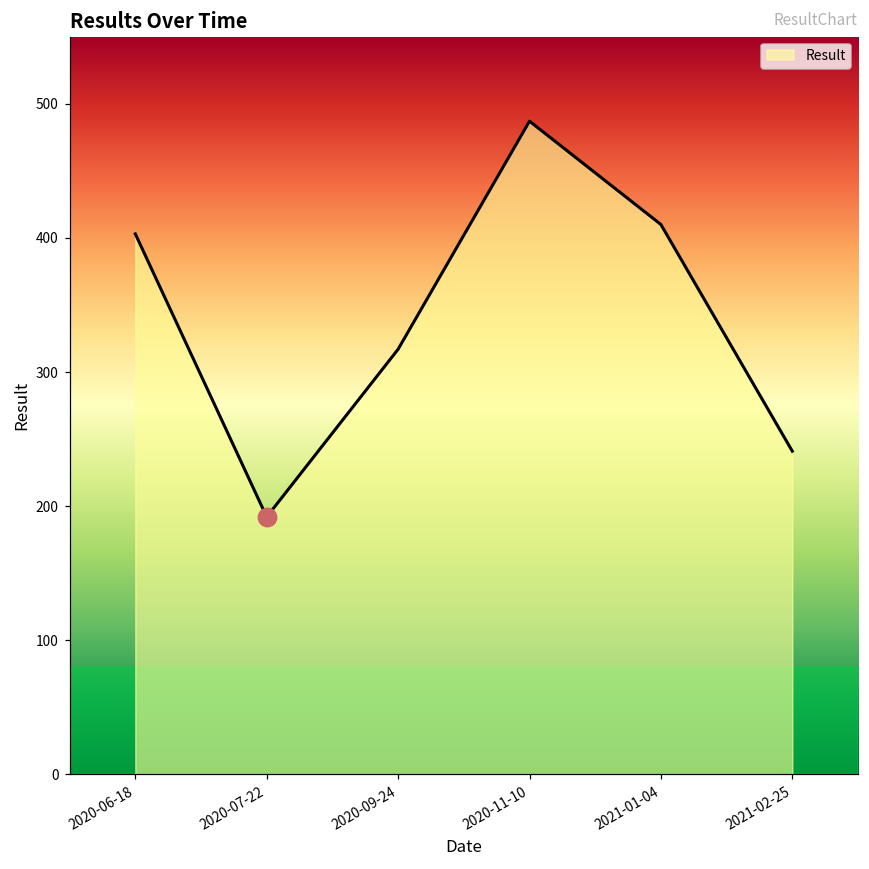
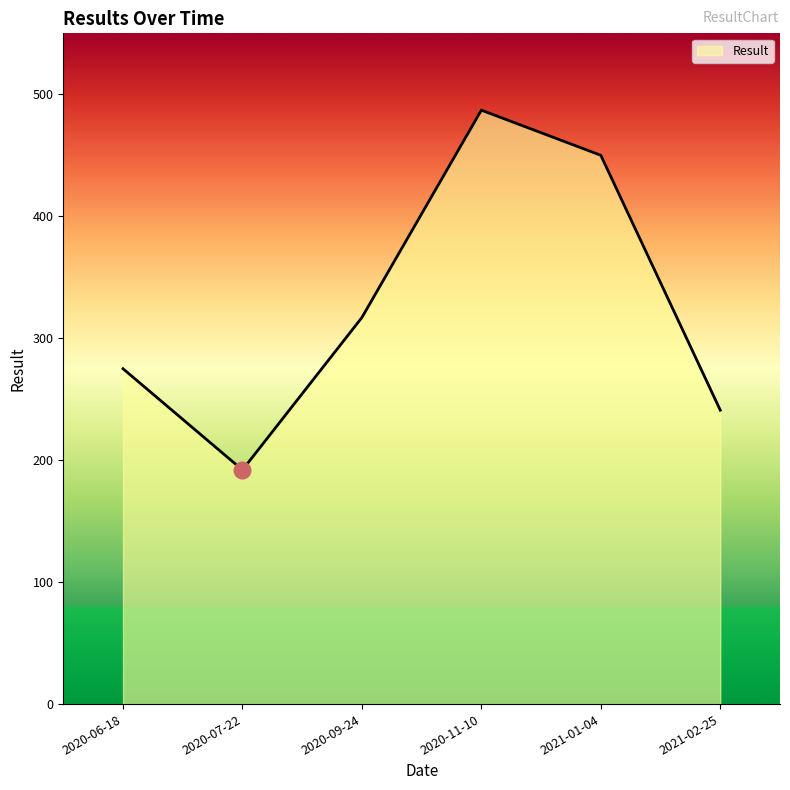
Result, 2020-06-18: 403 -> 275
Result, 2021-01-04: 410 -> 450
